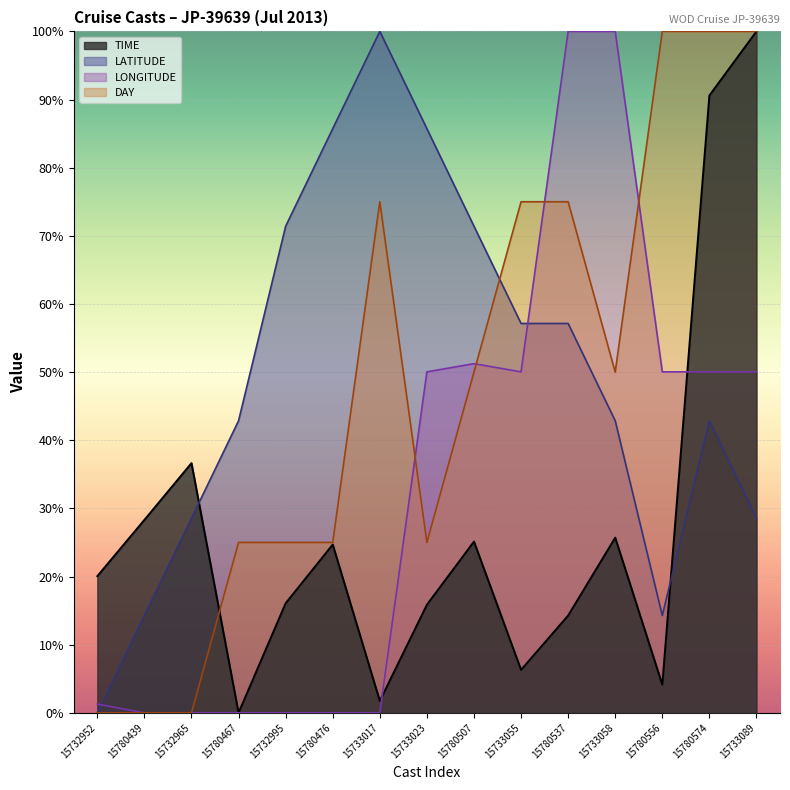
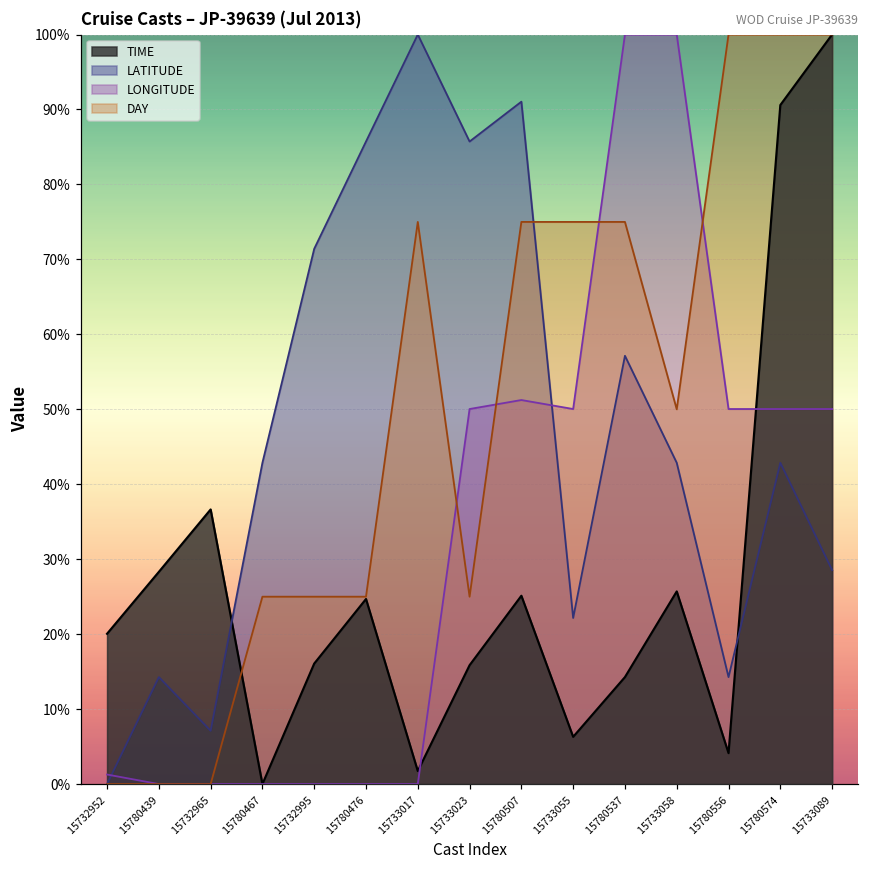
LATITUDE, 15732965: 29% -> 7%
LATITUDE, 15780507: 71% -> 91%
DAY, 15780507: 50% -> 75%
LATITUDE, 15733055: 57% -> 22%
